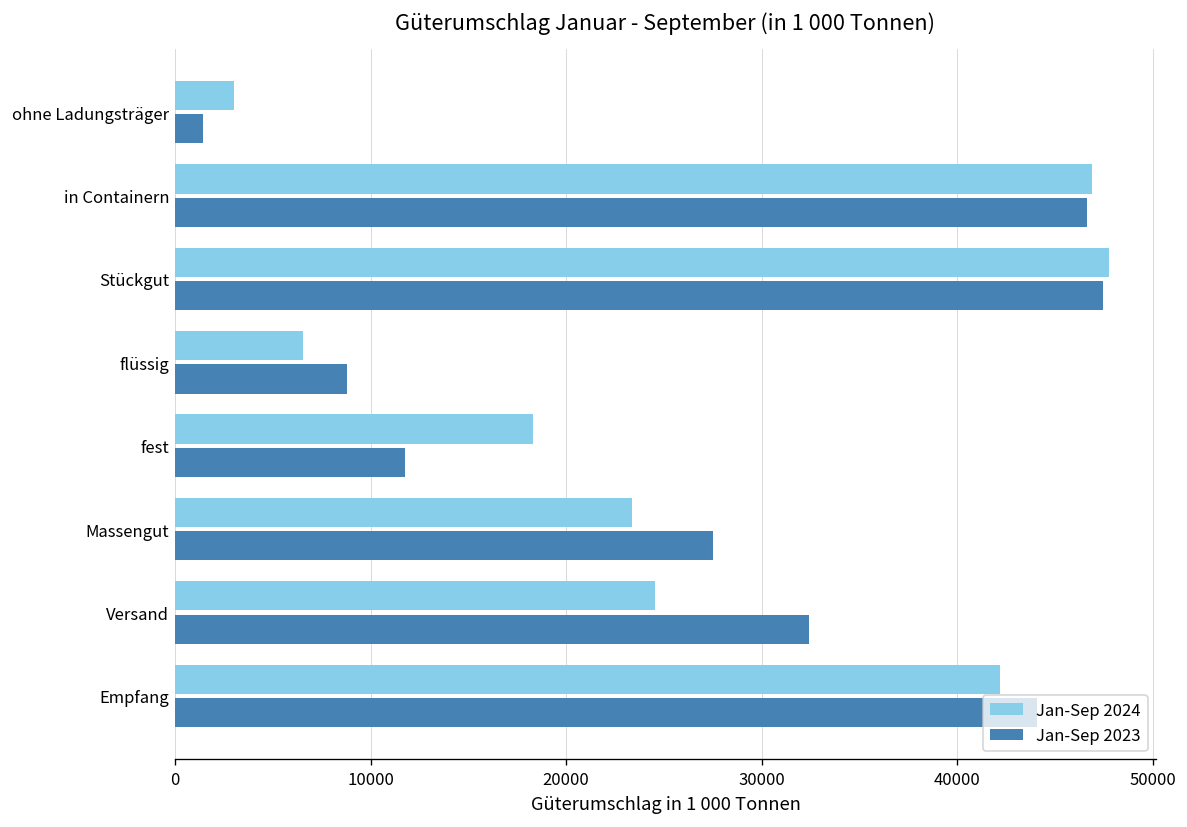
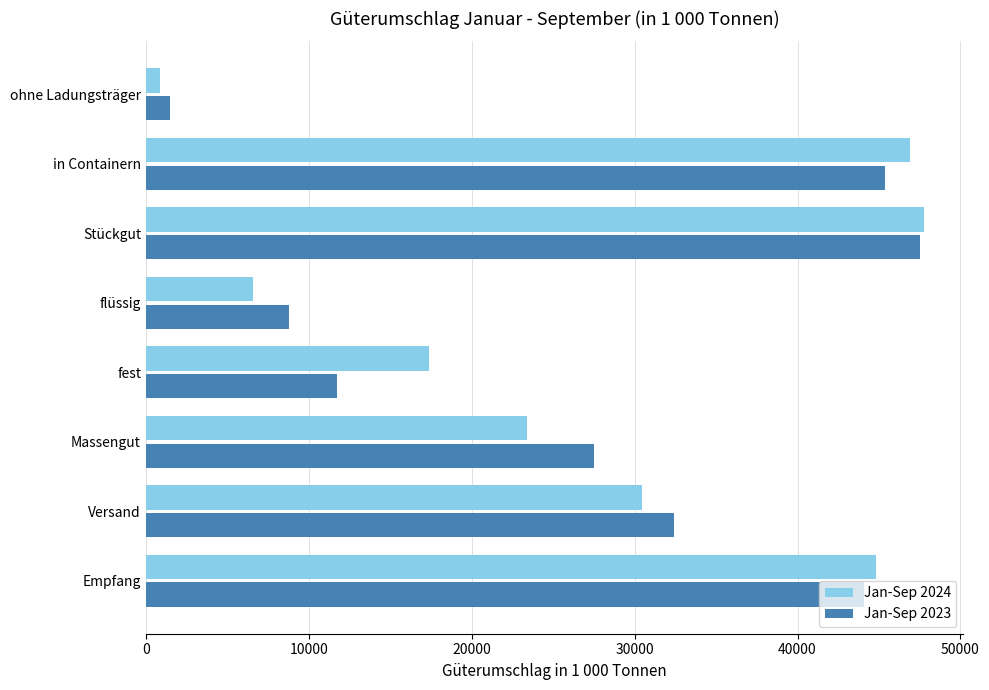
Jan-Sep 2024, ohne Ladungsträger: 3000 -> 900
Jan-Sep 2023, in Containern: 46700 -> 45400
Jan-Sep 2024, fest: 18300 -> 17400
Jan-Sep 2024, Versand: 24500 -> 30400
Jan-Sep 2024, Empfang: 42200 -> 44800
